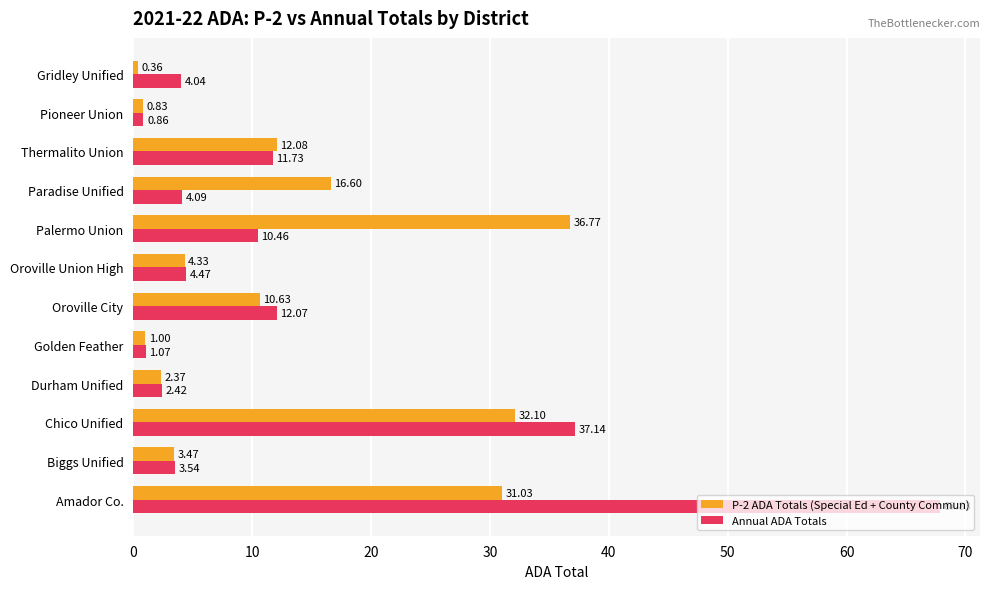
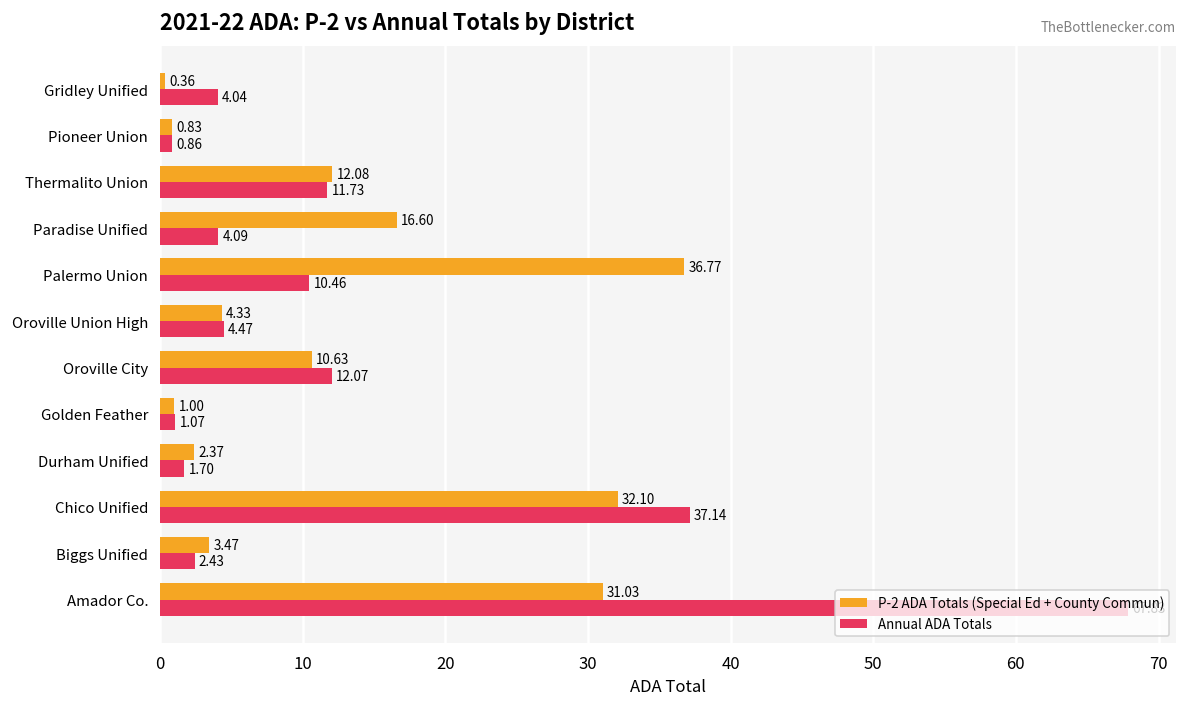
Annual ADA Totals, Durham Unified: 2.42 -> 1.70
Annual ADA Totals, Biggs Unified: 3.54 -> 2.43
